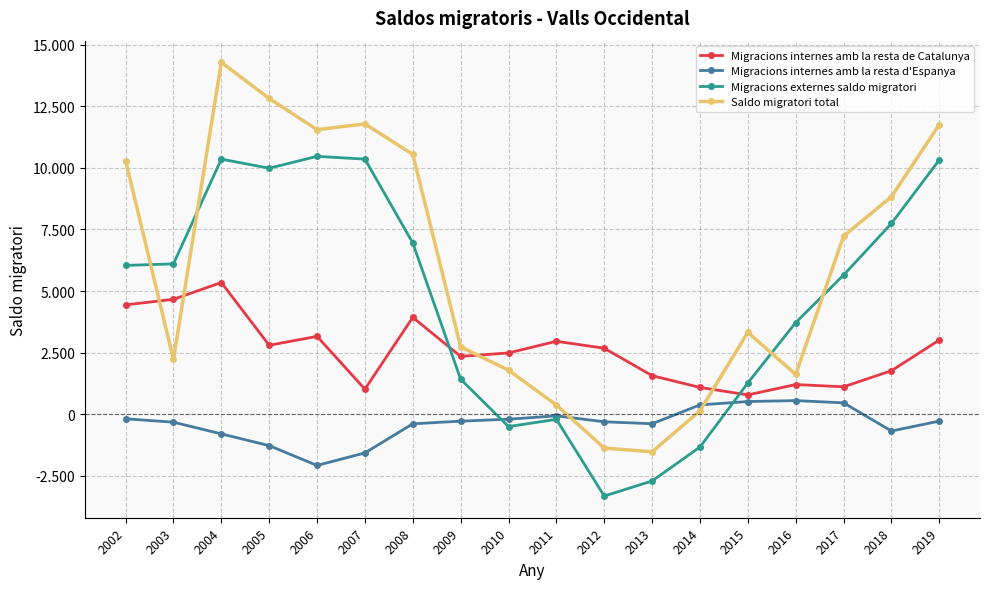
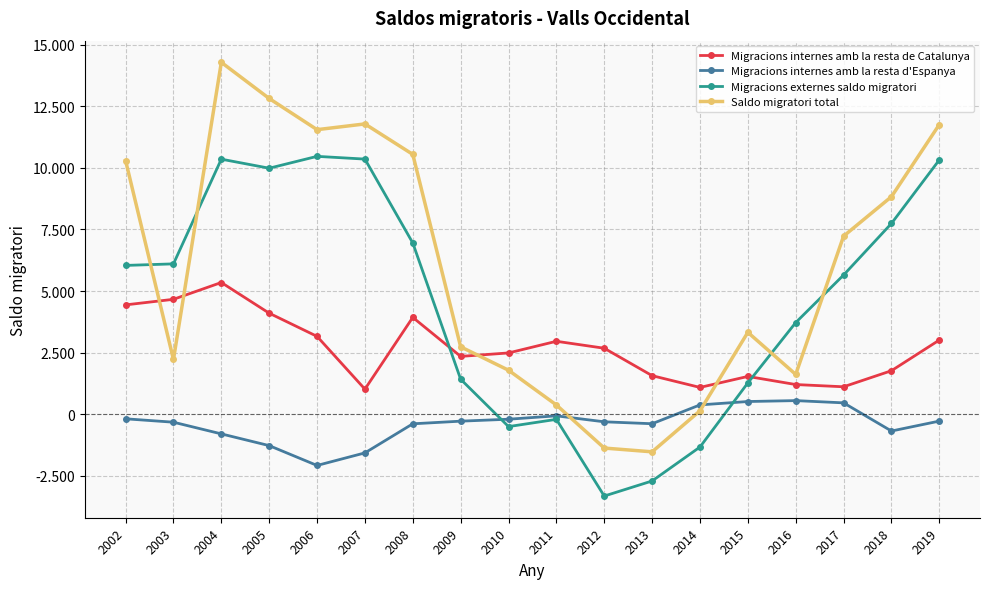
Migracions internes amb la resta de Catalunya, 2005: 2.8 -> 4.1
Migracions internes amb la resta de Catalunya, 2015: 0.8 -> 1.5
